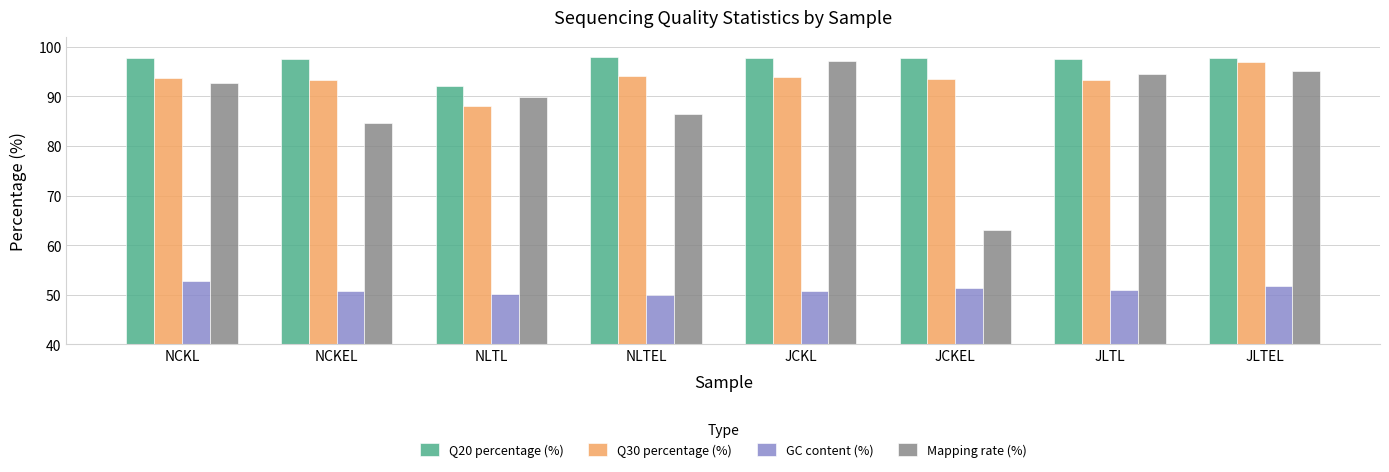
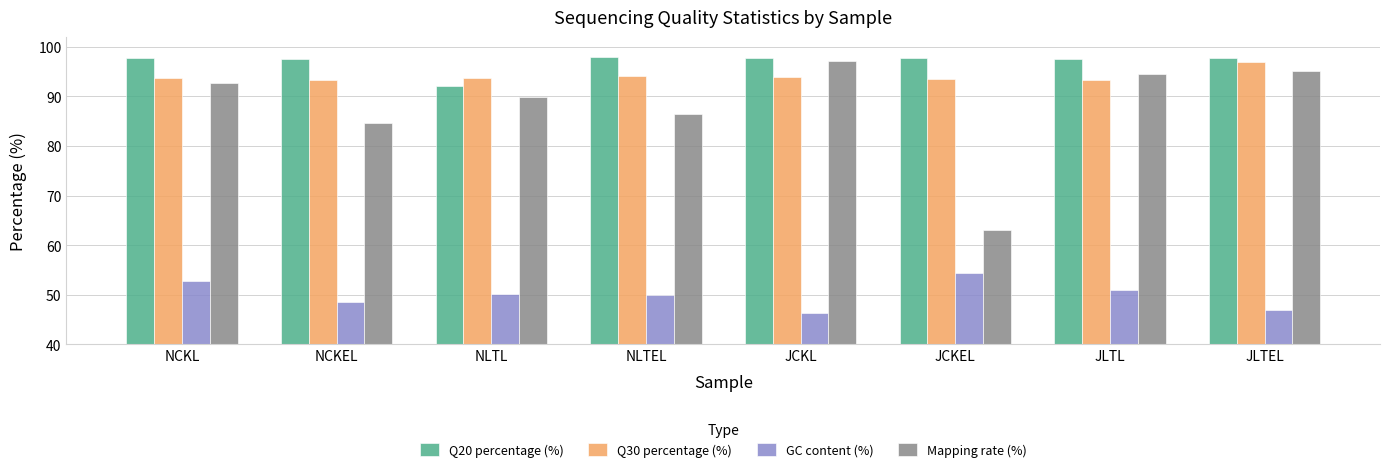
GC content (%), NCKEL: 51 -> 49
Q30 percentage (%), NLTL: 88 -> 94
GC content (%), JCKL: 51 -> 46
GC content (%), JCKEL: 51 -> 54
GC content (%), JLTEL: 52 -> 47
